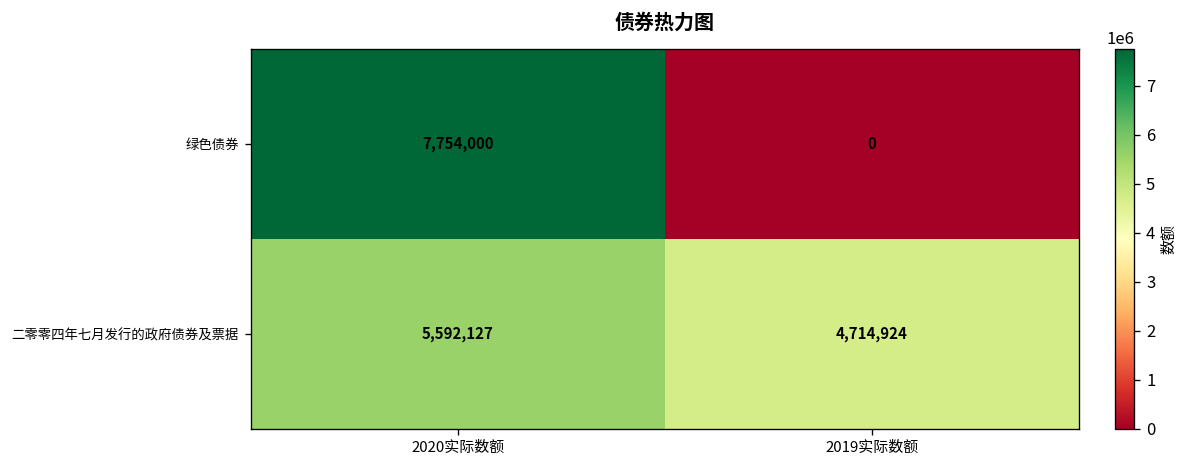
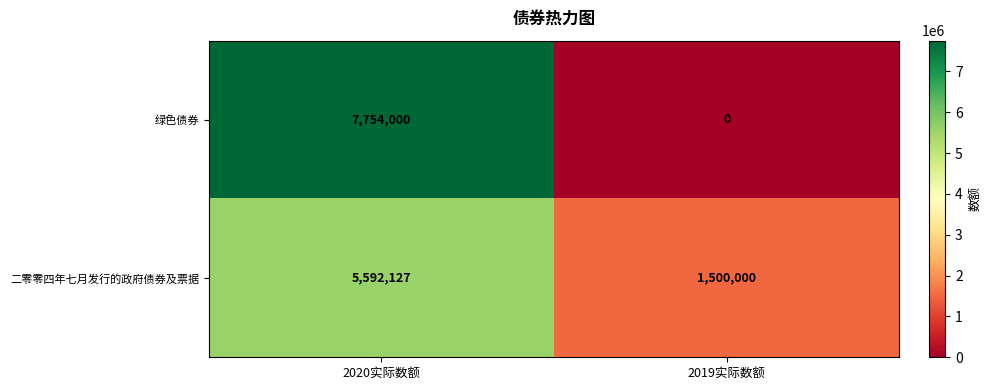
二零零四年七月发行的政府债券及票据, 2019实际数额: 4,714,924 -> 1,500,000
